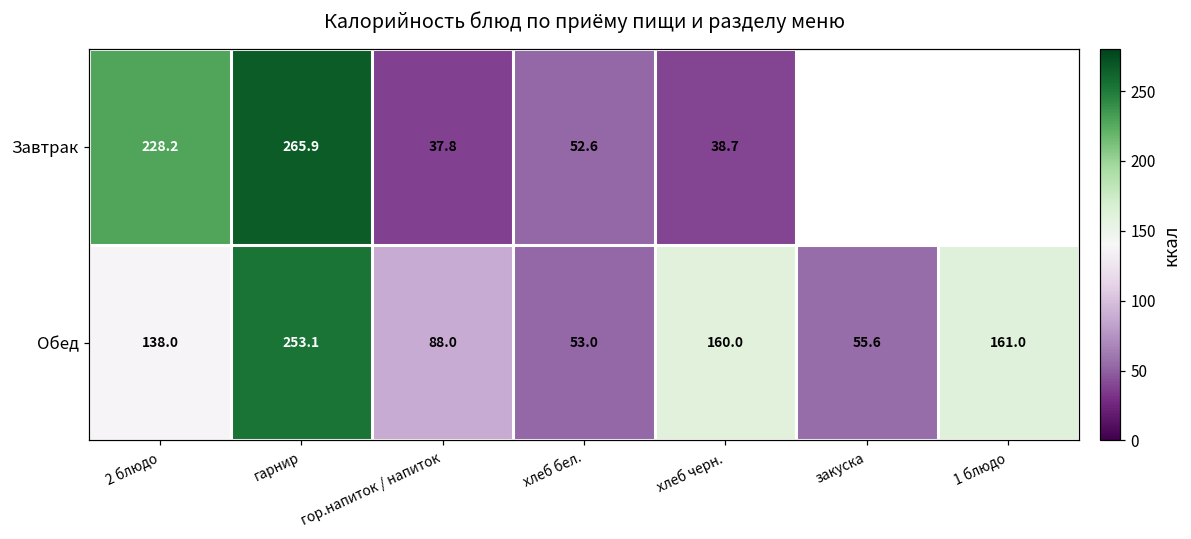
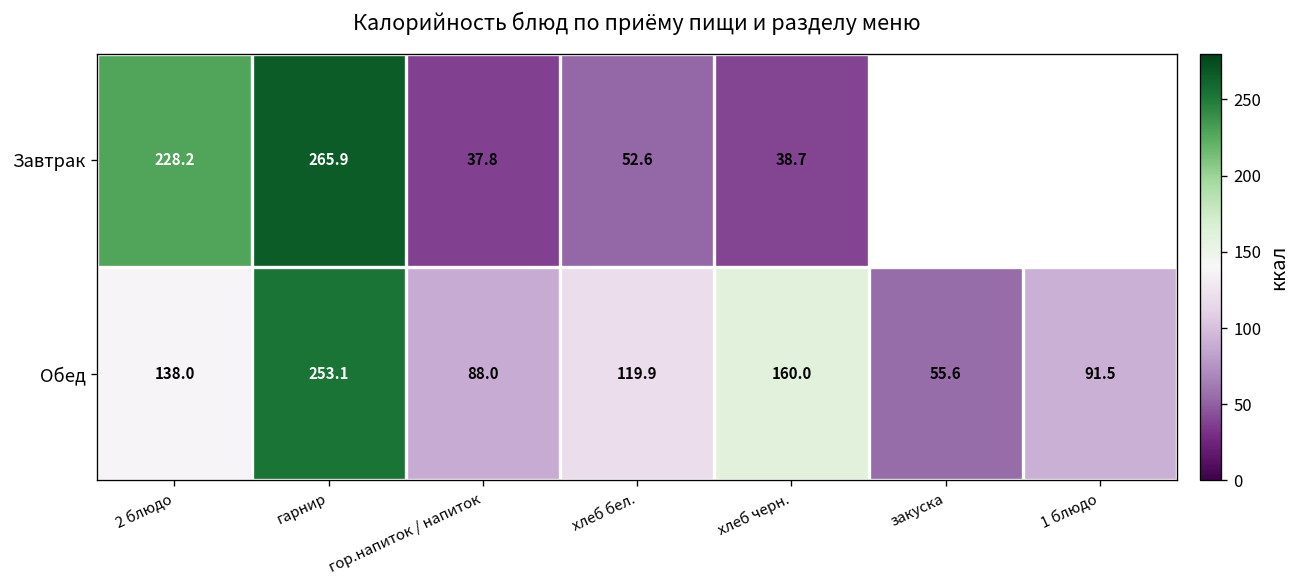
Обед, хлеб бел.: 53.0 -> 119.9
Обед, 1 блюдо: 161.0 -> 91.5
